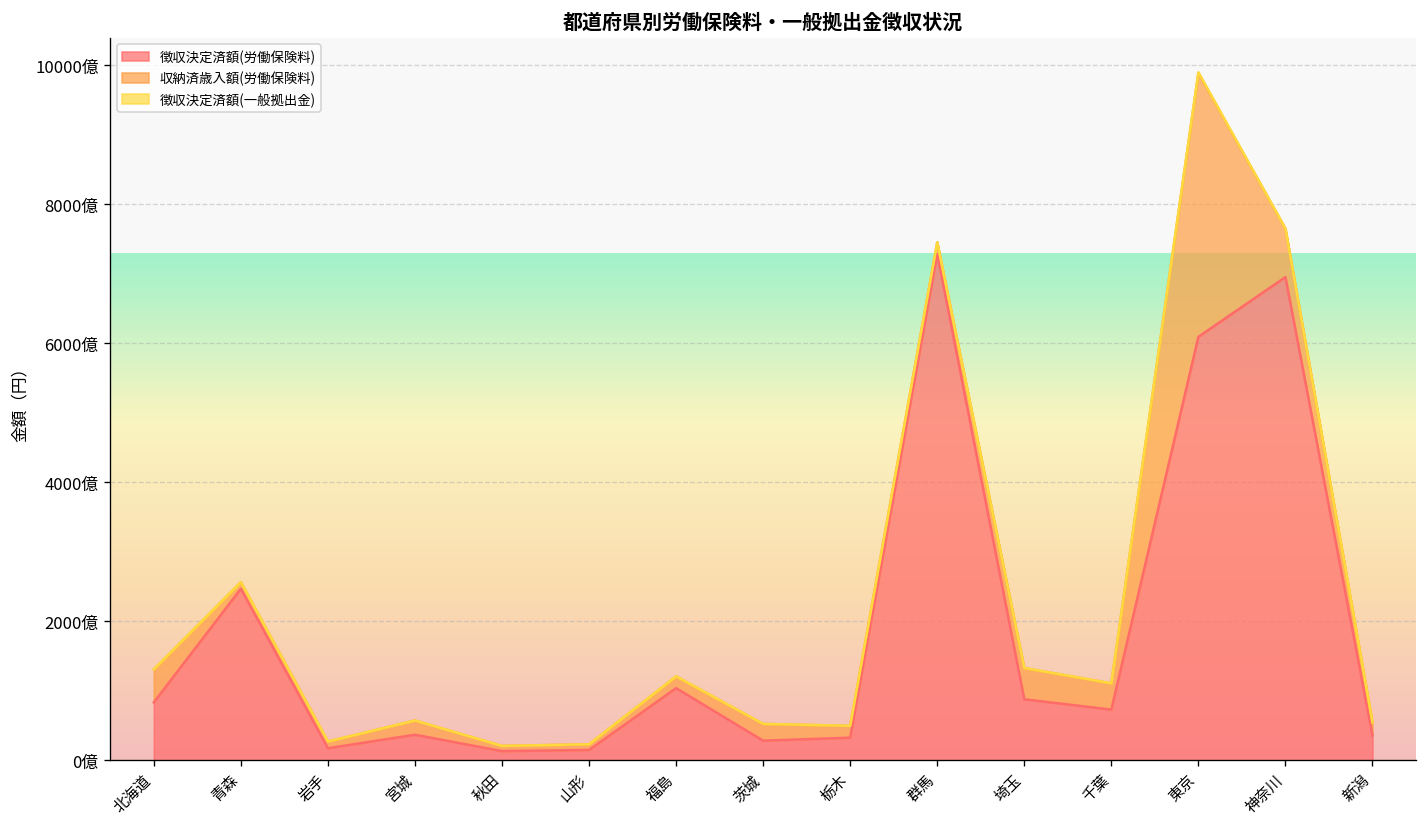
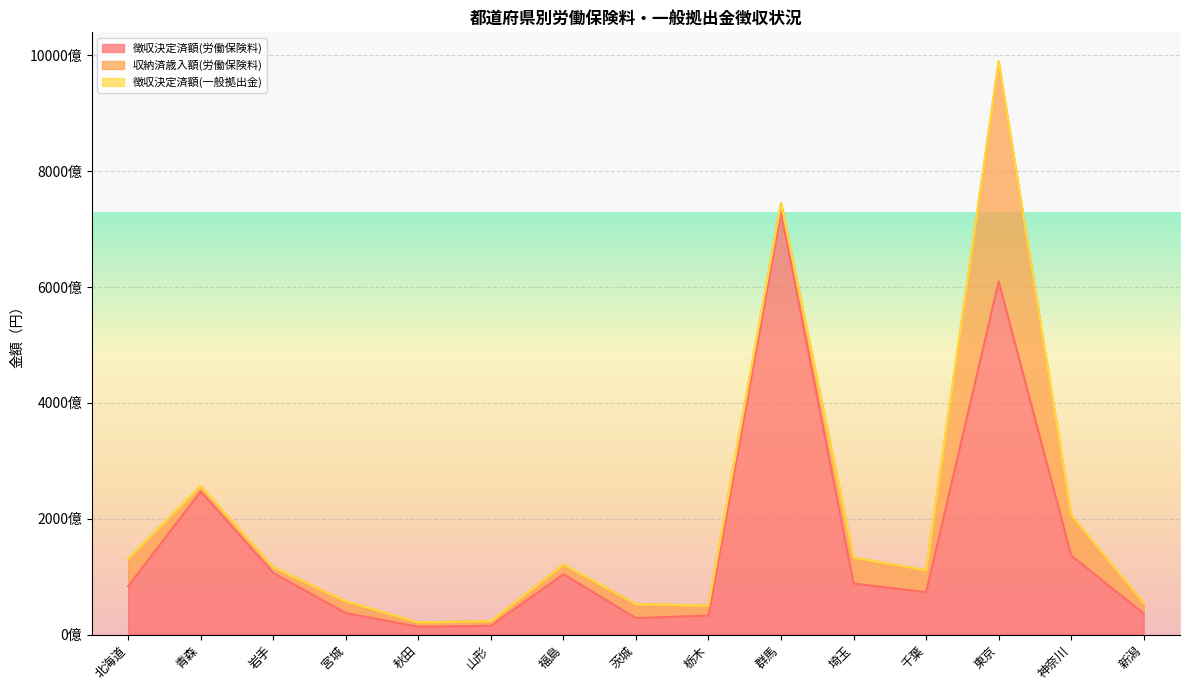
徴収決定済額(労働保険料), 岩手: 200億 -> 1100億
徴収決定済額(労働保険料), 神奈川: 7000億 -> 1400億
